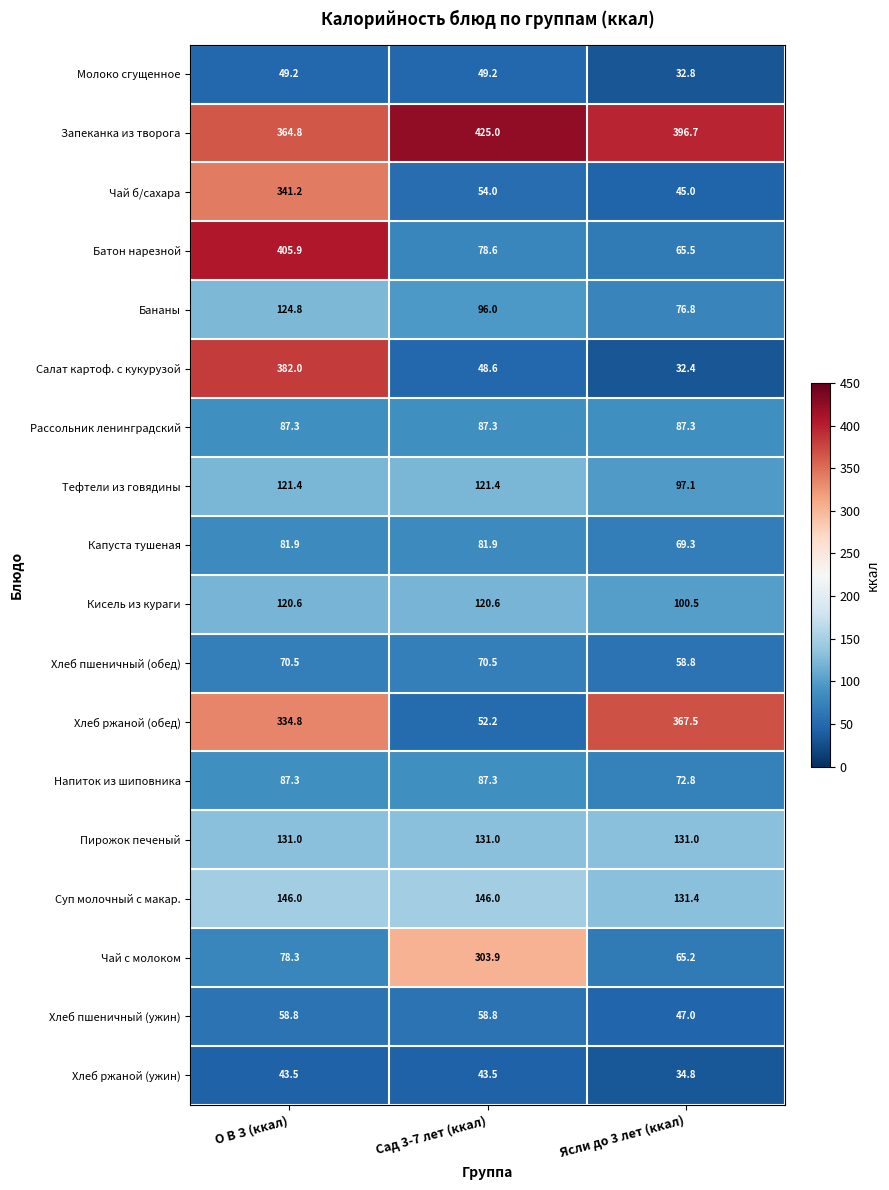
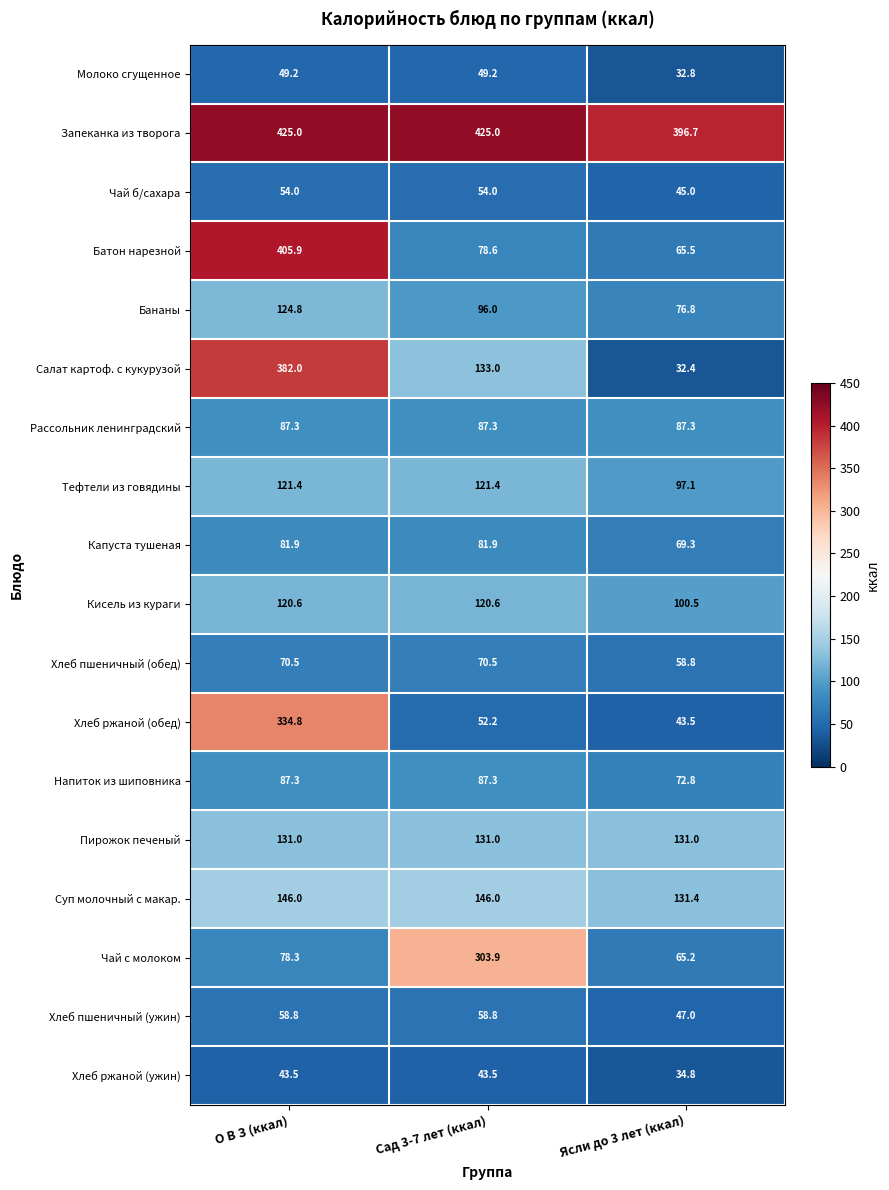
Запеканка из творога, О В З (ккал): 364.8 -> 425.0
Чай б/сахара, О В З (ккал): 341.2 -> 54.0
Салат картоф. с кукурузой, Сад 3-7 лет (ккал): 48.6 -> 133.0
Хлеб ржаной (обед), Ясли до 3 лет (ккал): 367.5 -> 43.5
